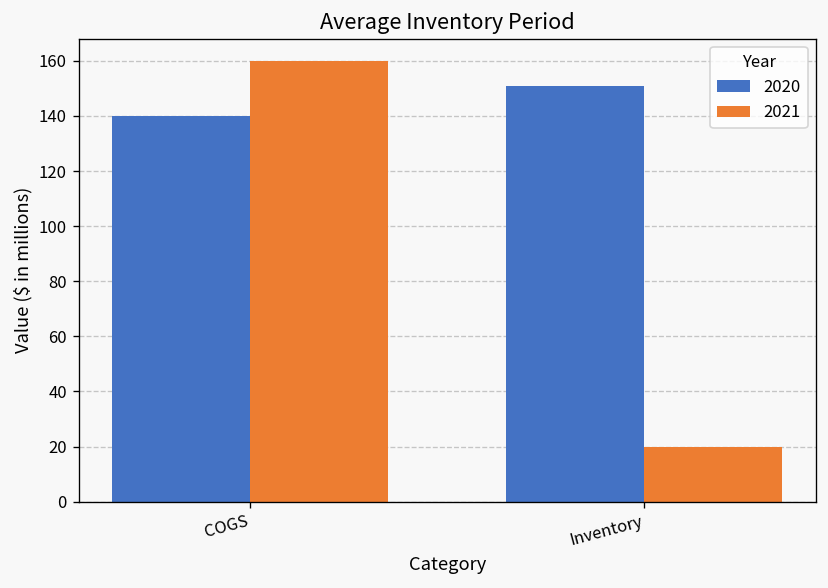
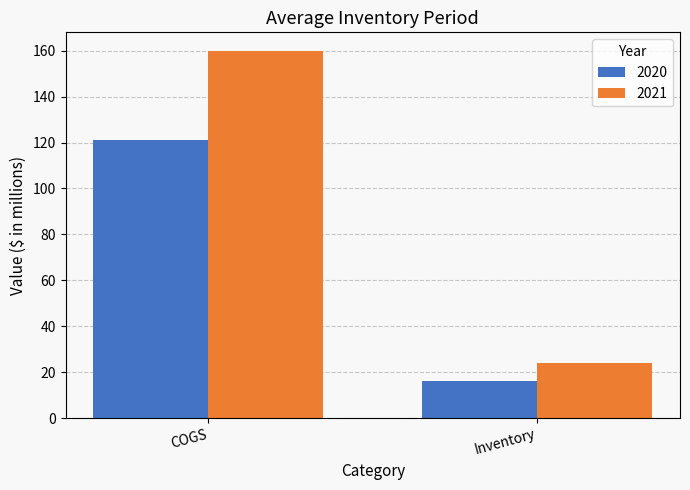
2020, COGS: 140 -> 121
2020, Inventory: 151 -> 16
2021, Inventory: 20 -> 24
